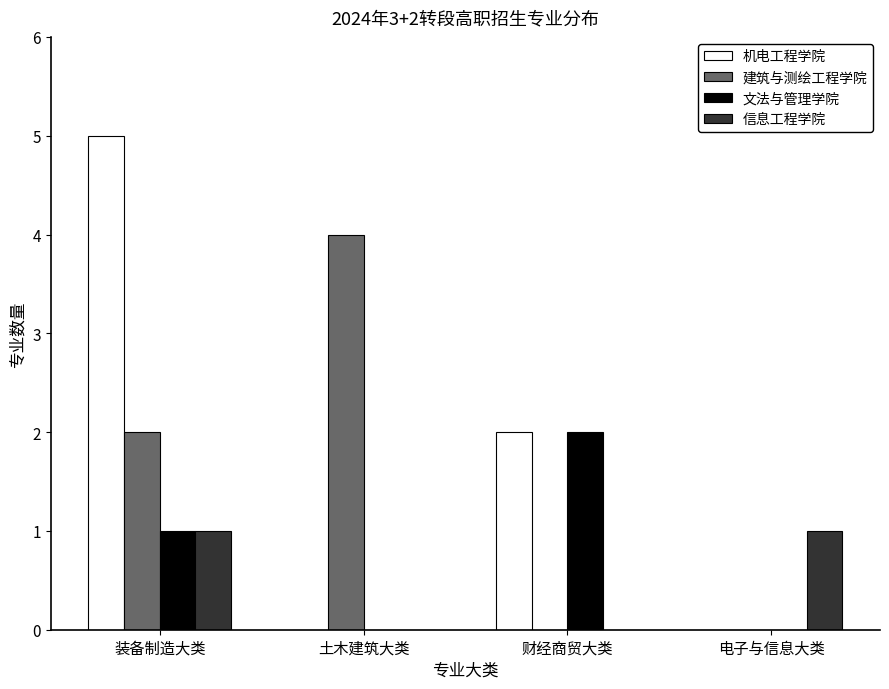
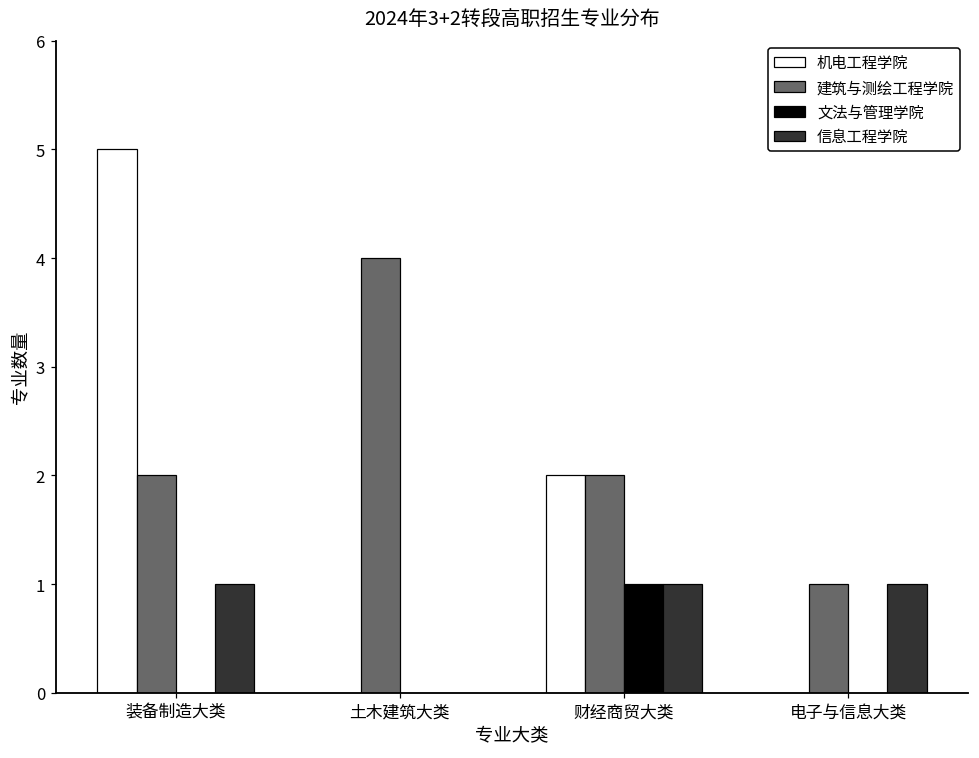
文法与管理学院, 装备制造大类: 1 -> 0
建筑与测绘工程学院, 财经商贸大类: 0 -> 2
文法与管理学院, 财经商贸大类: 2 -> 1
信息工程学院, 财经商贸大类: 0 -> 1
建筑与测绘工程学院, 电子与信息大类: 0 -> 1
